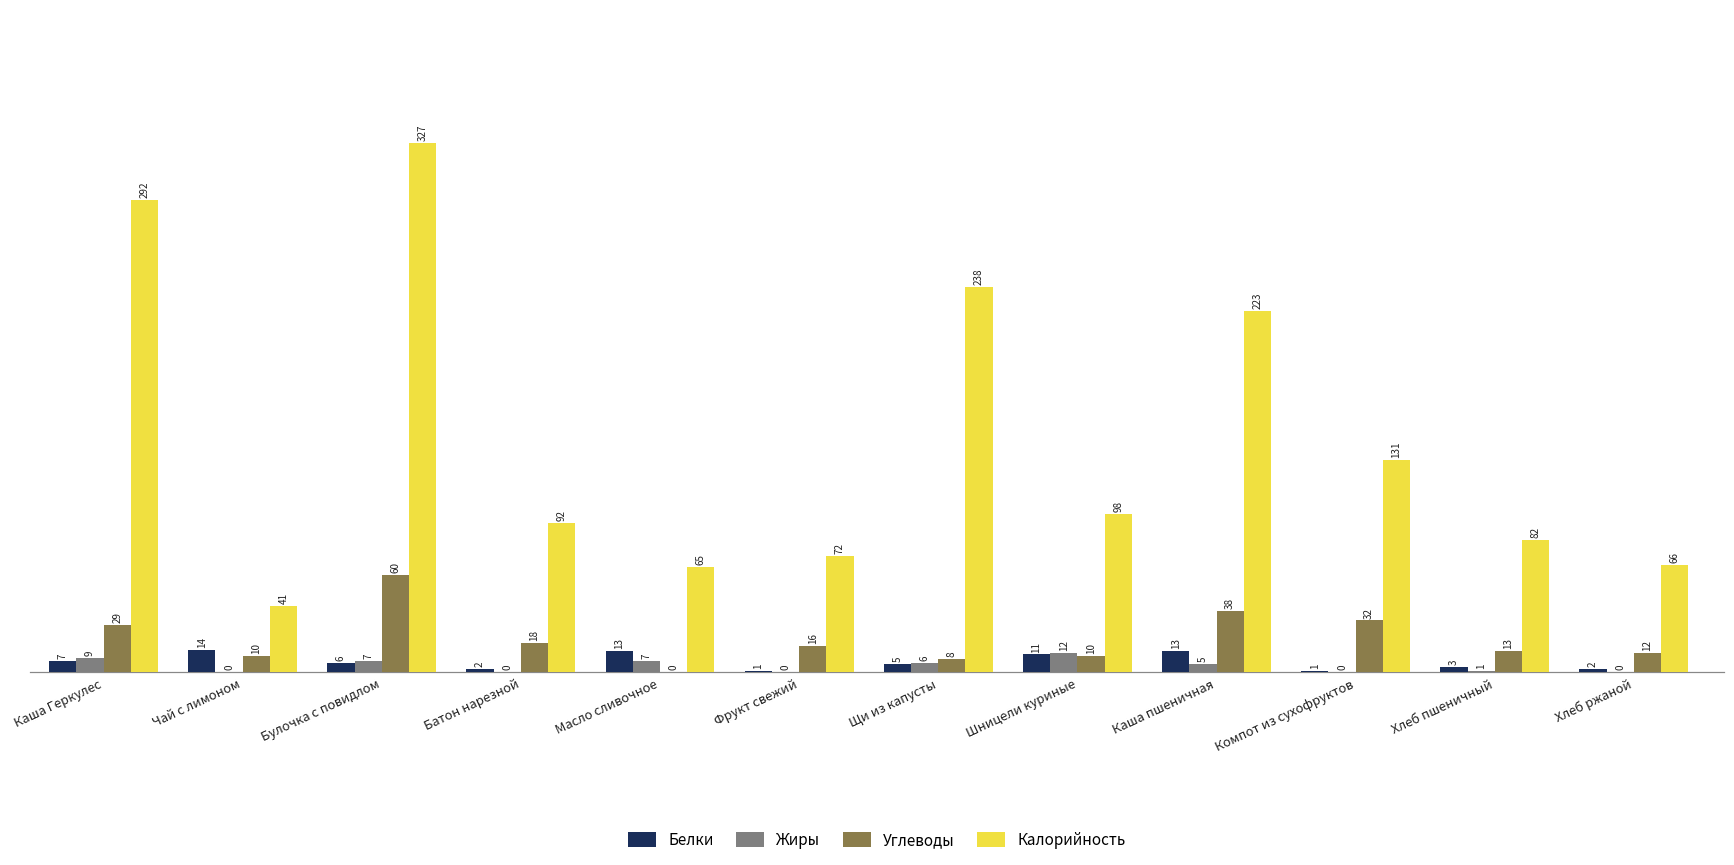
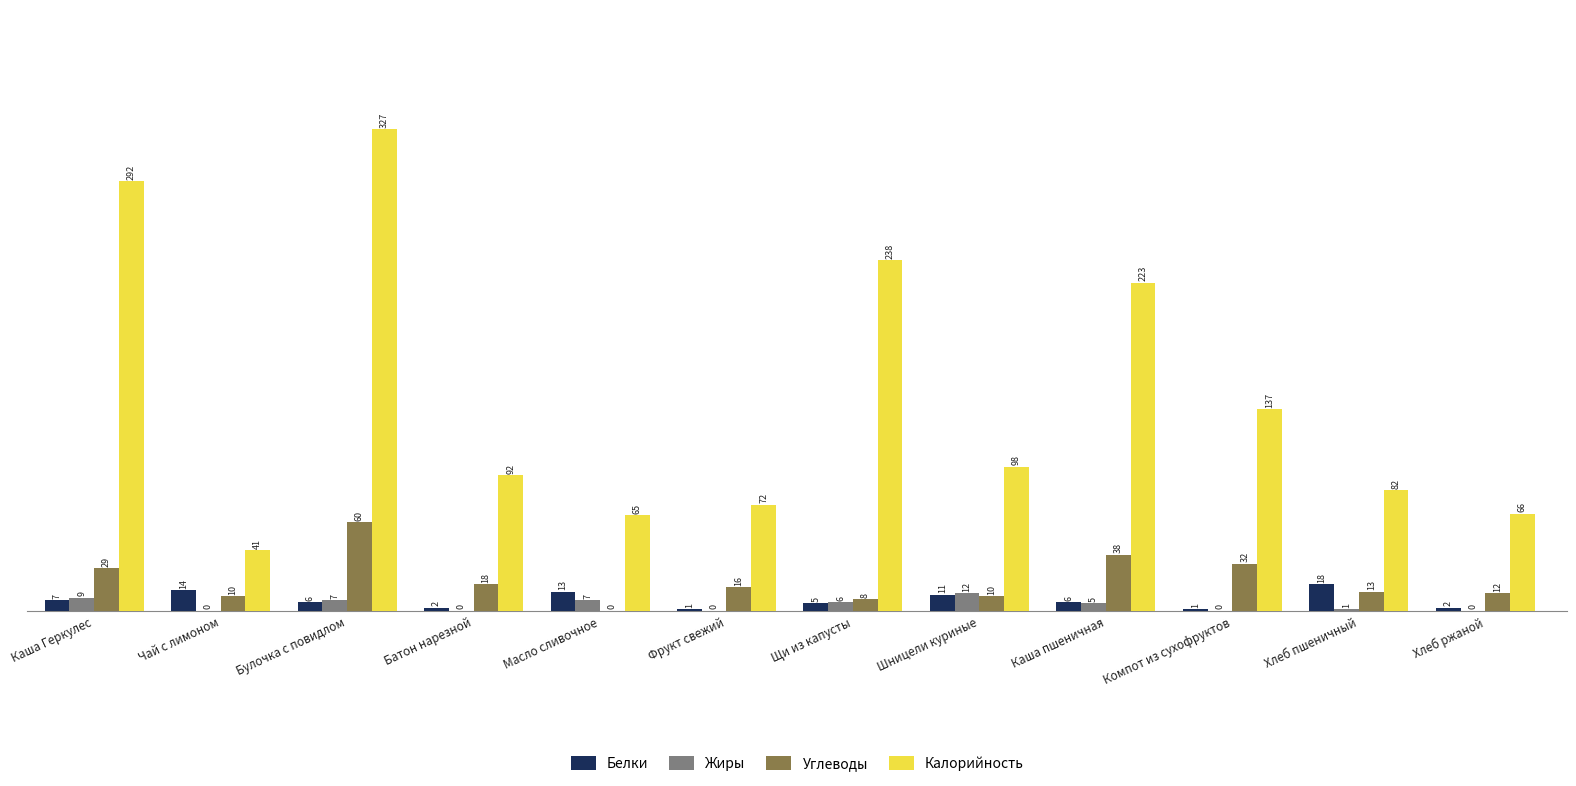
Белки, Каша пшеничная: 13 -> 6
Калорийность, Компот из сухофруктов: 131 -> 137
Белки, Хлеб пшеничный: 3 -> 18
